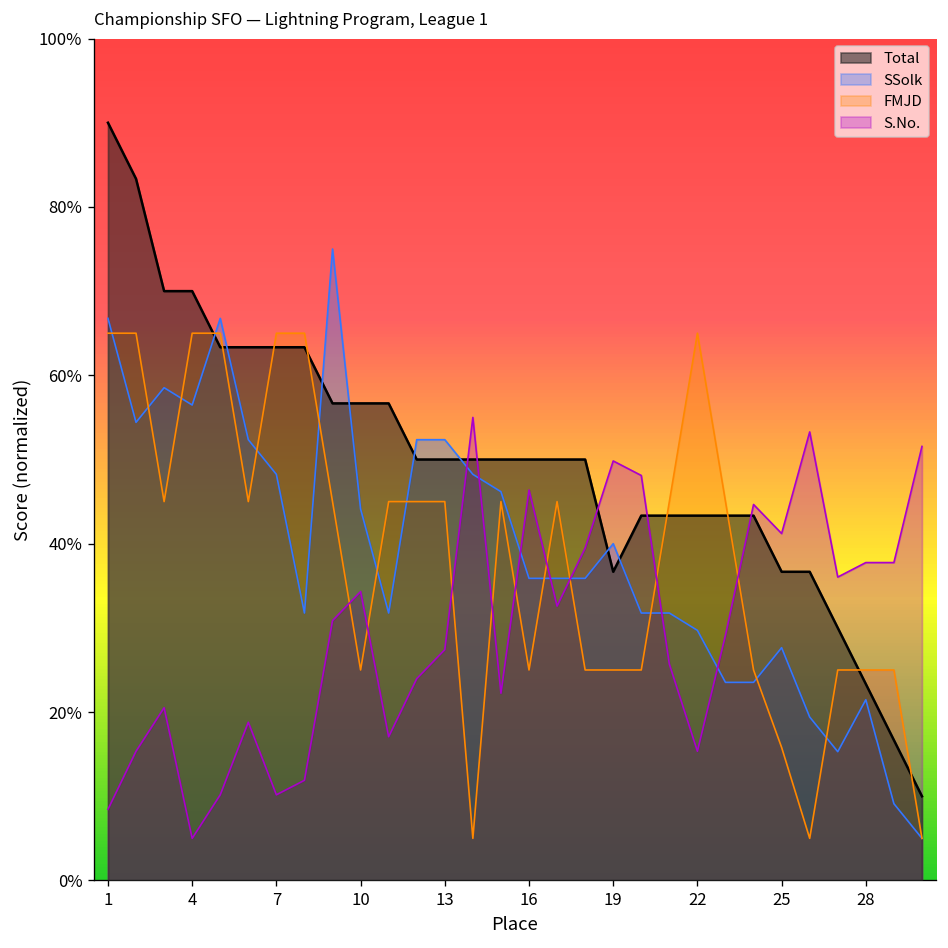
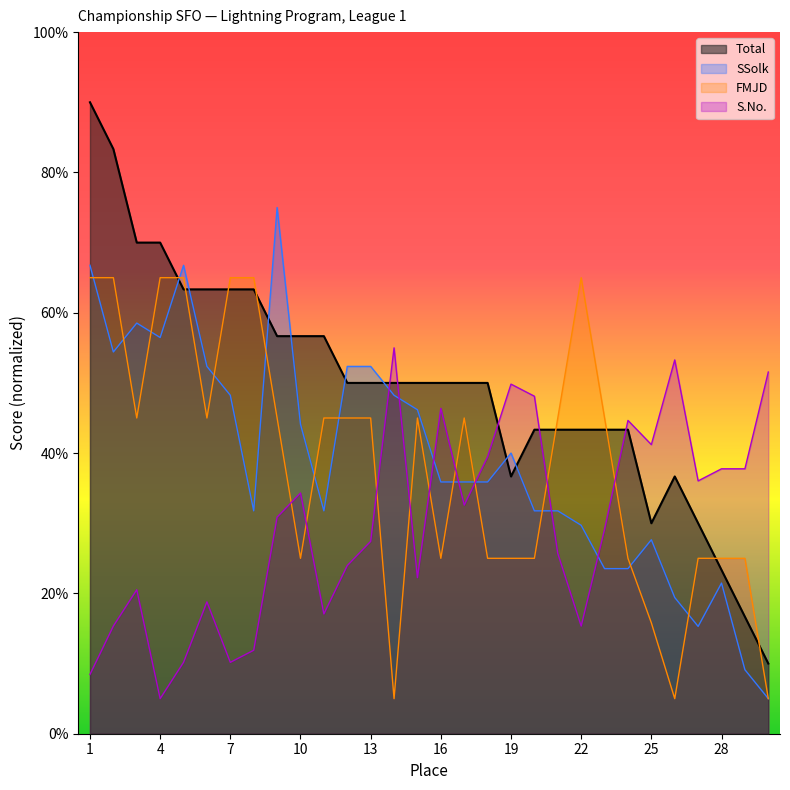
Total, 25: 37% -> 30%
